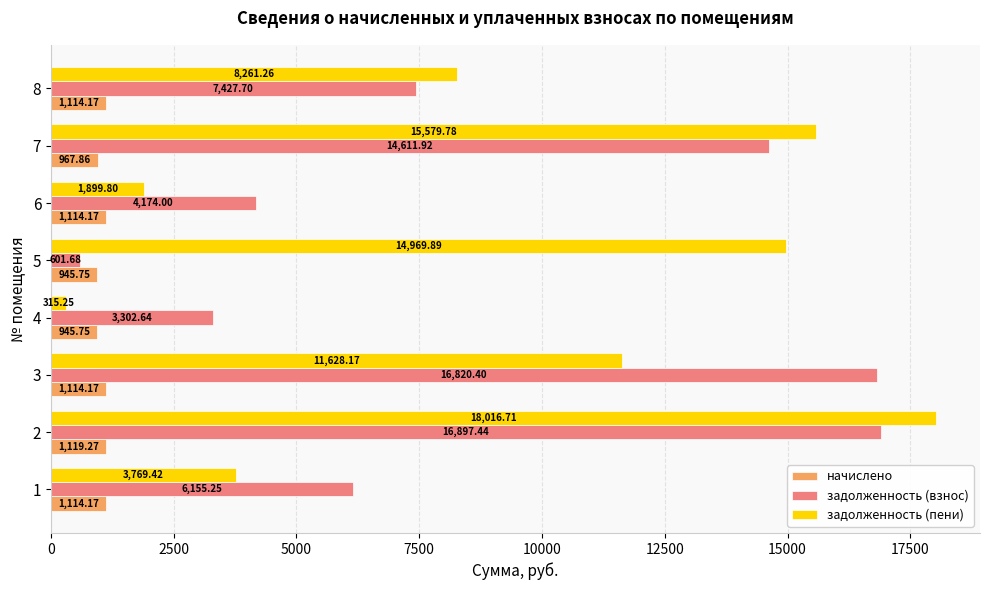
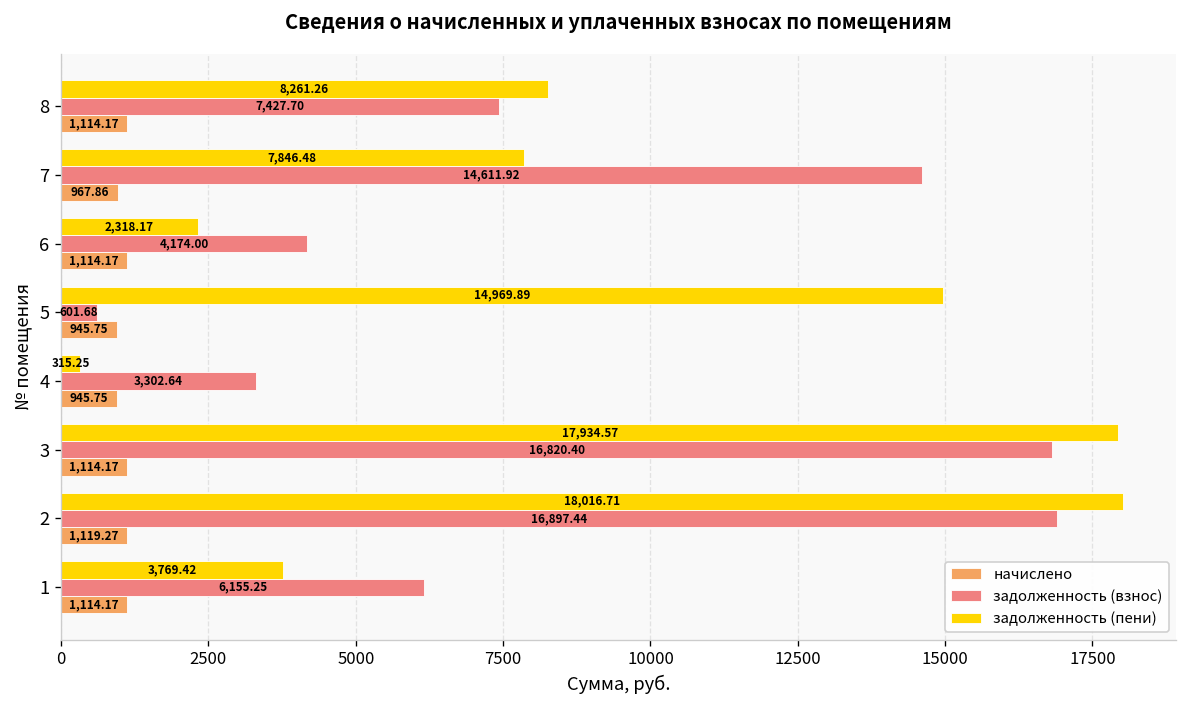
задолженность (пени), 7: 15,579.78 -> 7,846.48
задолженность (пени), 6: 1,899.80 -> 2,318.17
задолженность (пени), 3: 11,628.17 -> 17,934.57
